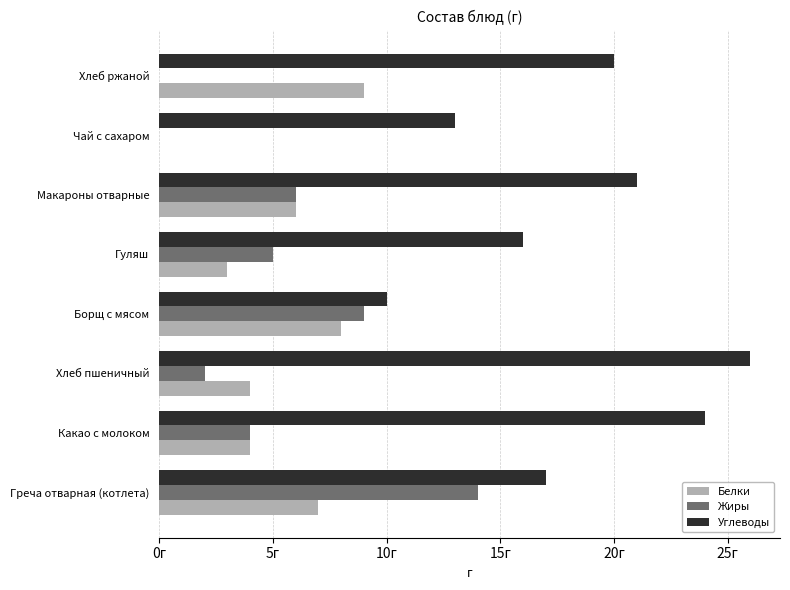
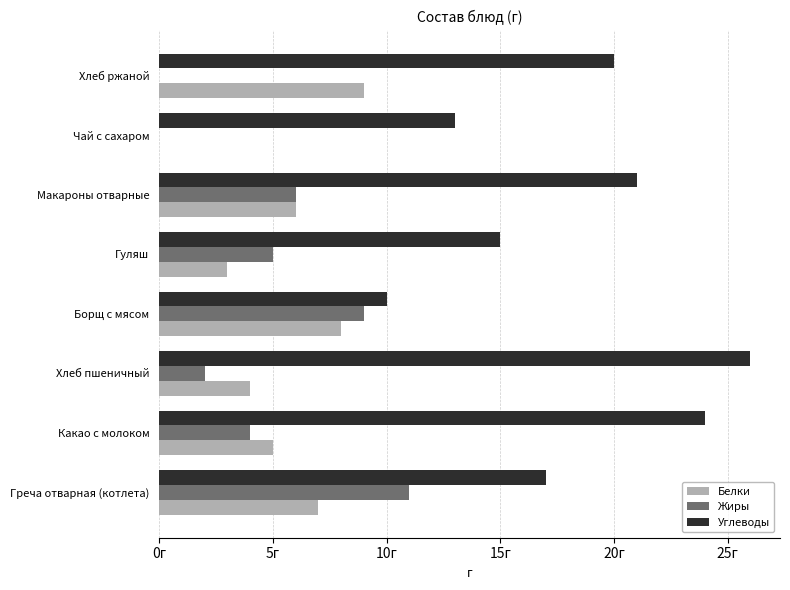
Углеводы, Гуляш: 16г -> 15г
Белки, Какао с молоком: 4г -> 5г
Жиры, Греча отварная (котлета): 14г -> 11г
